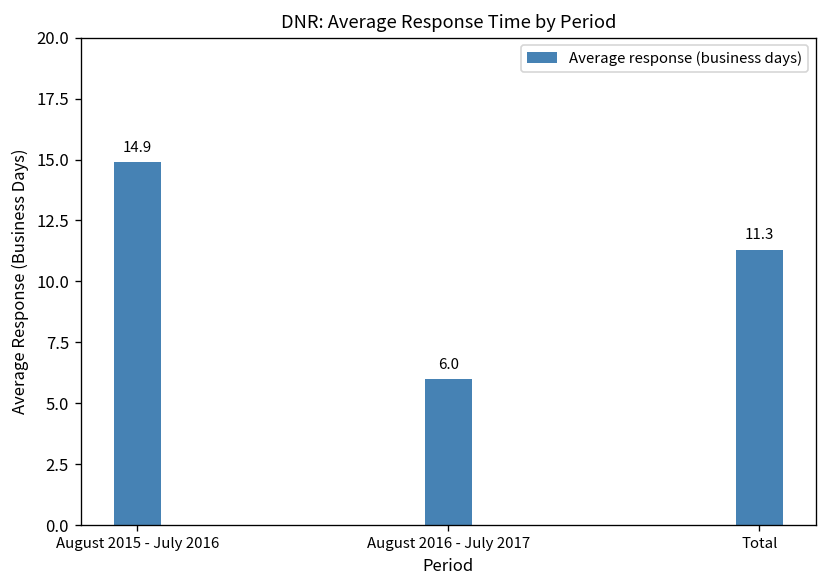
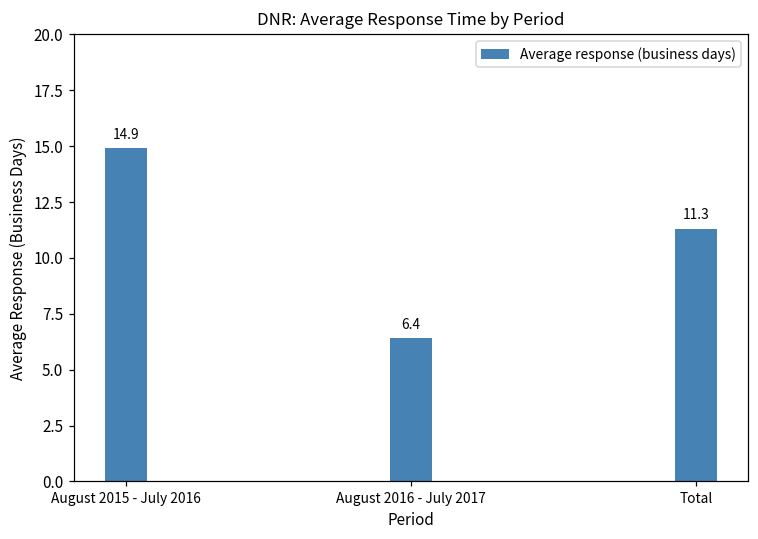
August 2016 - July 2017: 6.0 -> 6.4
